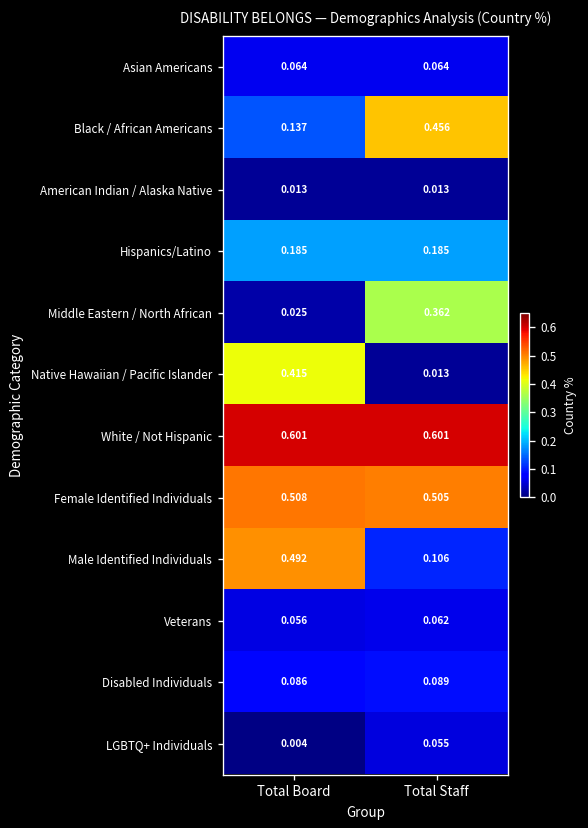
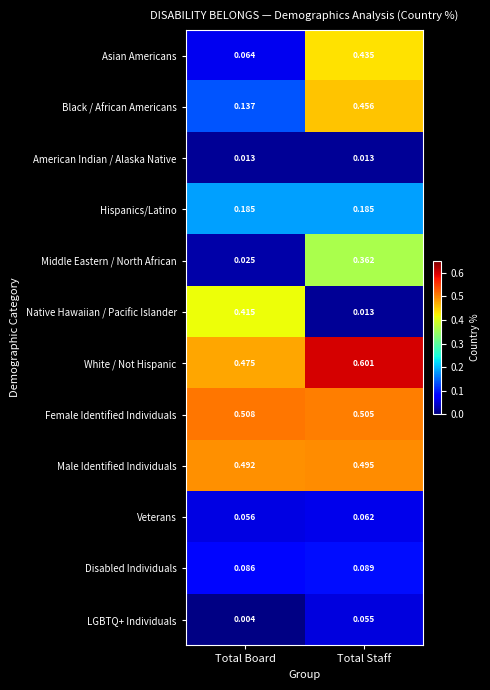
Asian Americans, Total Staff: 0.064 -> 0.435
White / Not Hispanic, Total Board: 0.601 -> 0.475
Male Identified Individuals, Total Staff: 0.106 -> 0.495
